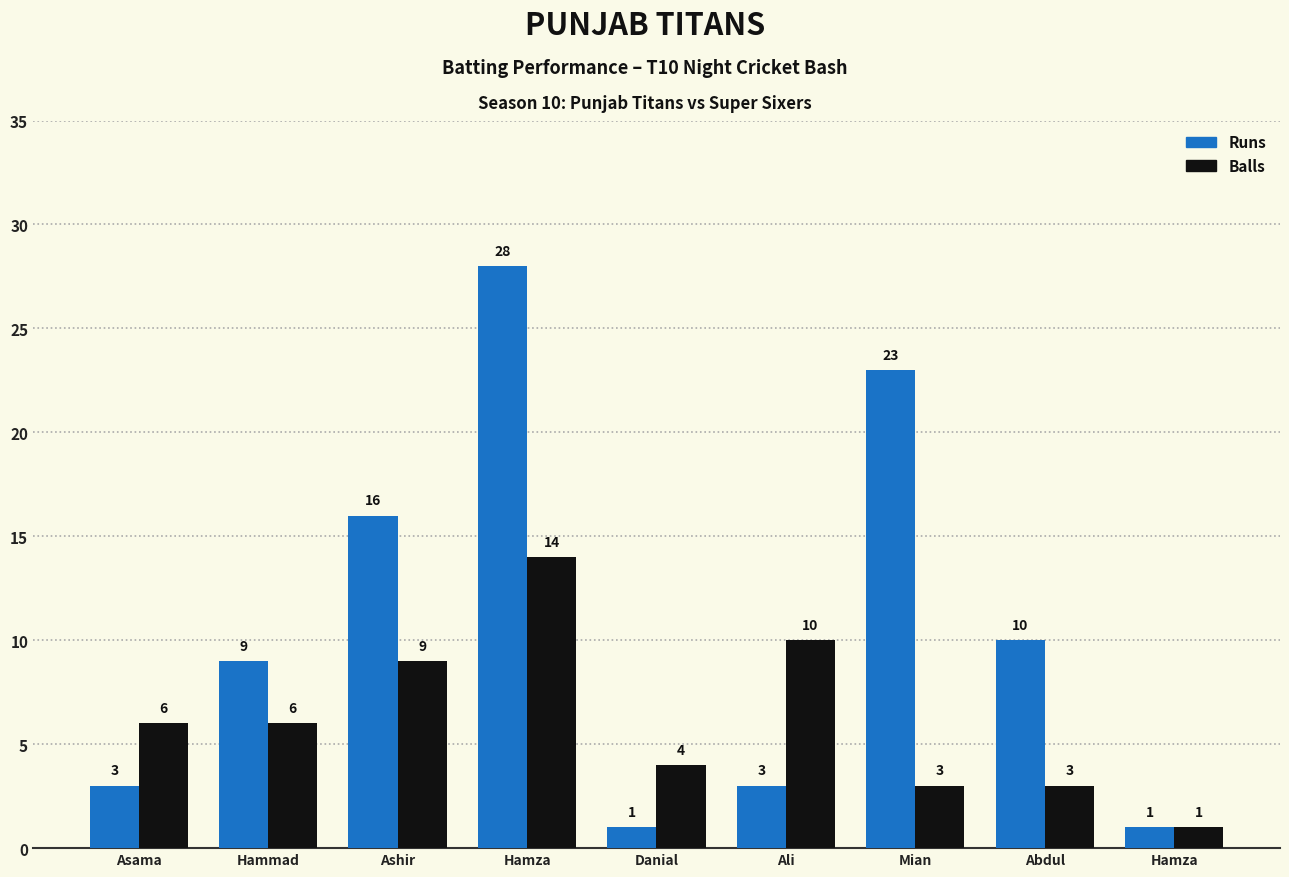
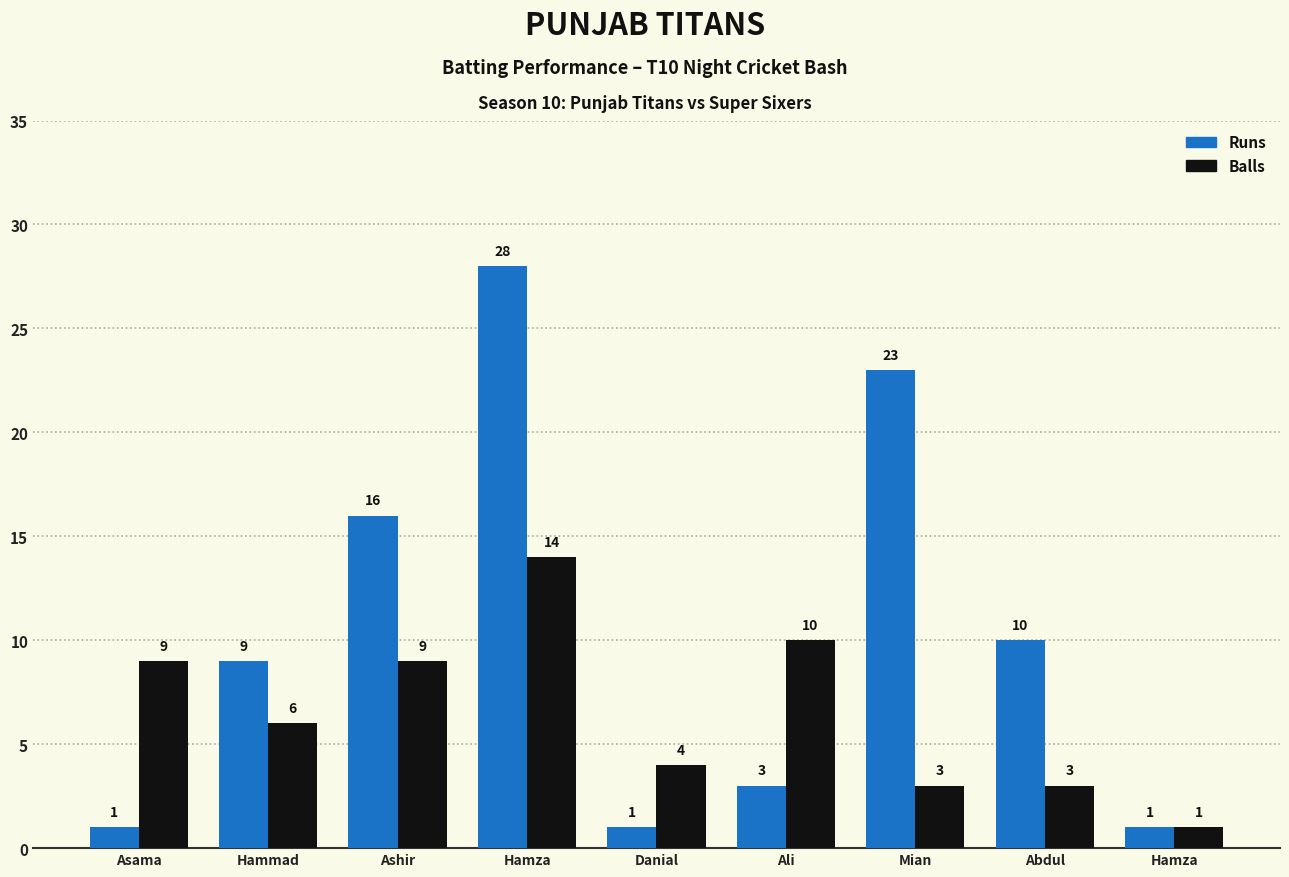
Runs, Asama: 3 -> 1
Balls, Asama: 6 -> 9
